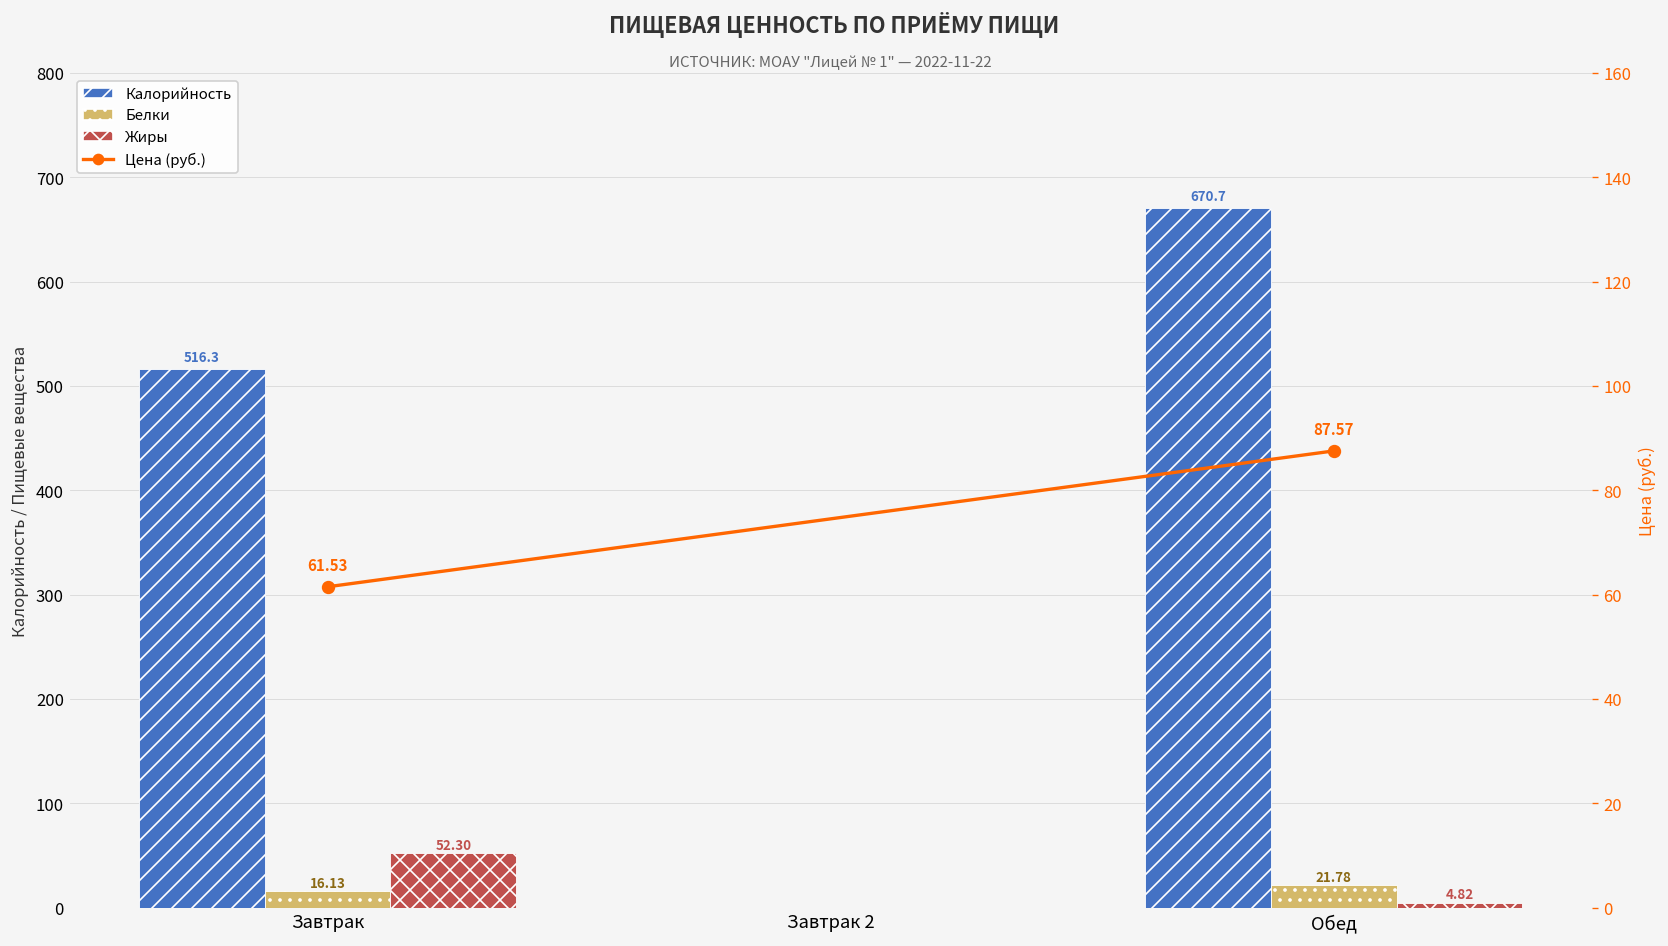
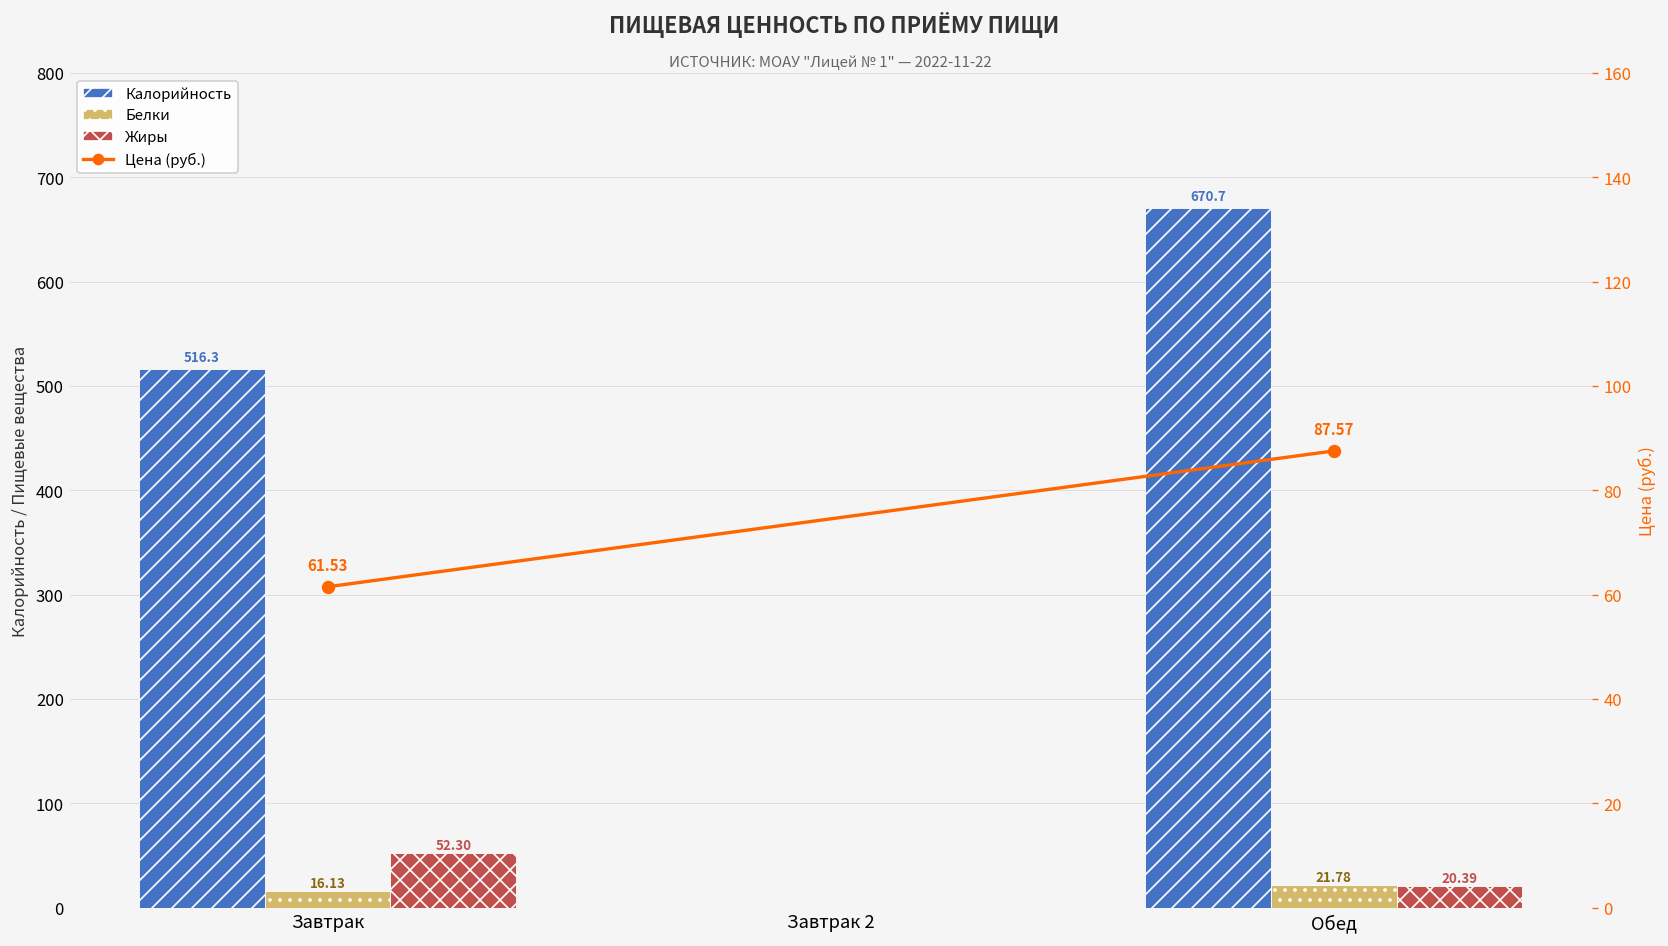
Жиры, Обед: 4.82 -> 20.39
